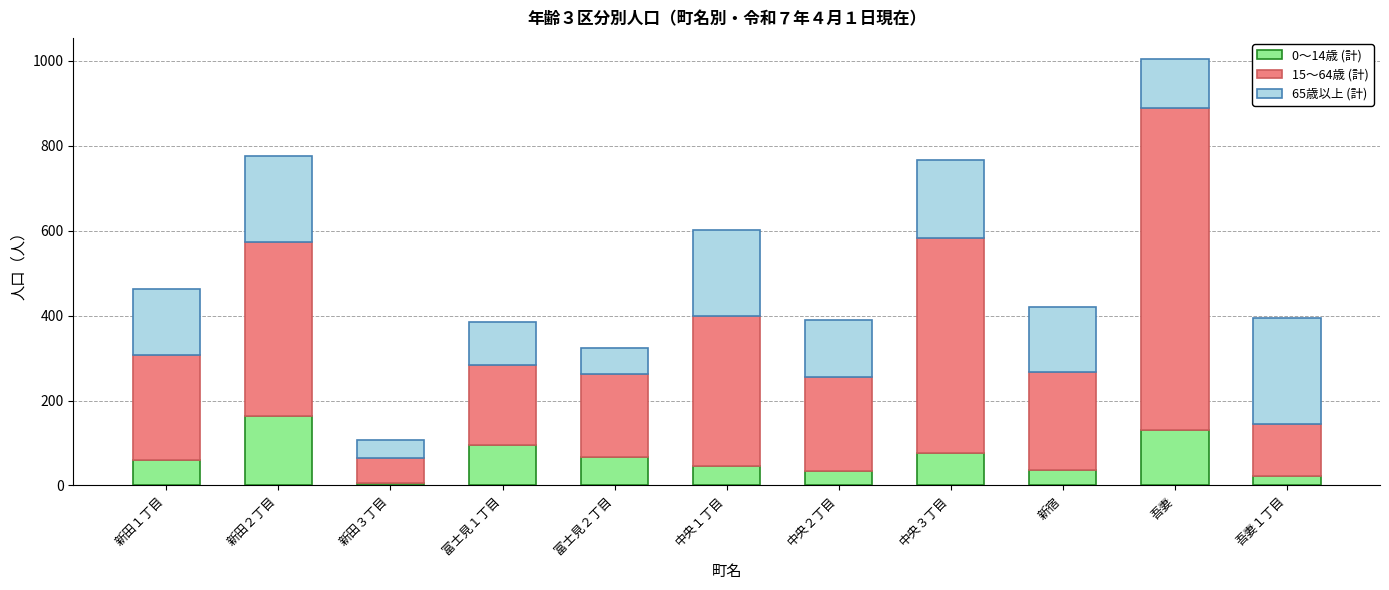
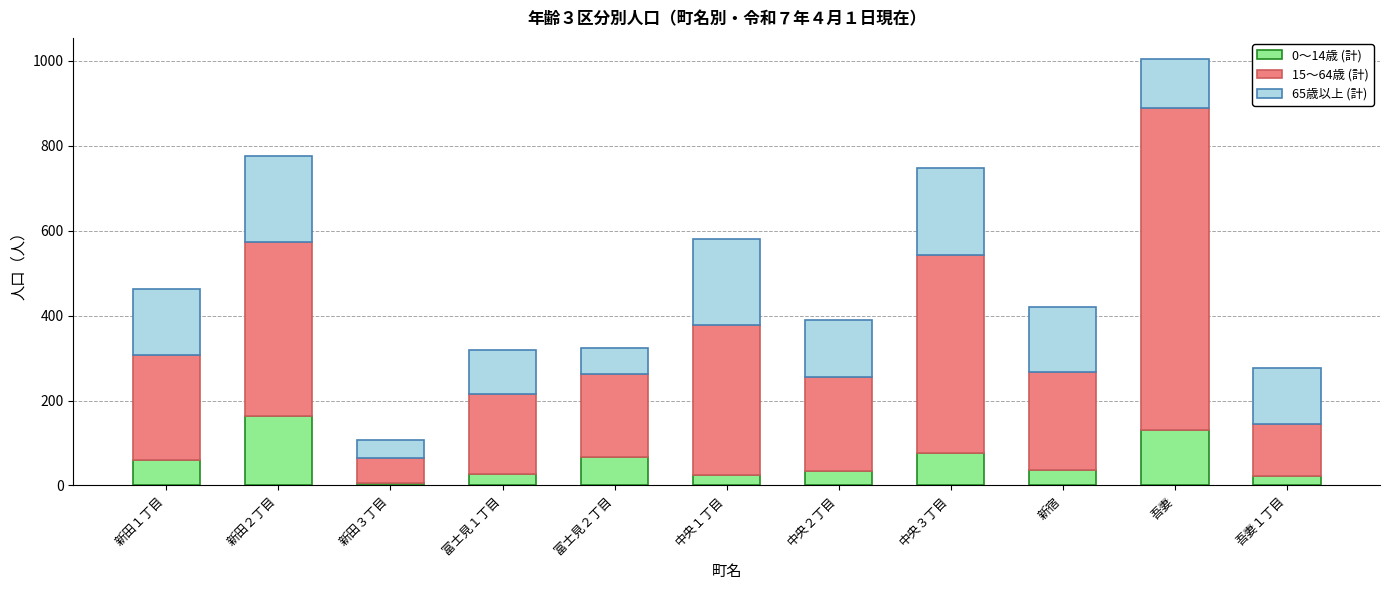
0～14歳 (計), 富士見１丁目: 100 -> 30
0～14歳 (計), 中央１丁目: 50 -> 30
15～64歳 (計), 中央３丁目: 510 -> 470
65歳以上 (計), 中央３丁目: 190 -> 210
65歳以上 (計), 吾妻１丁目: 250 -> 130
